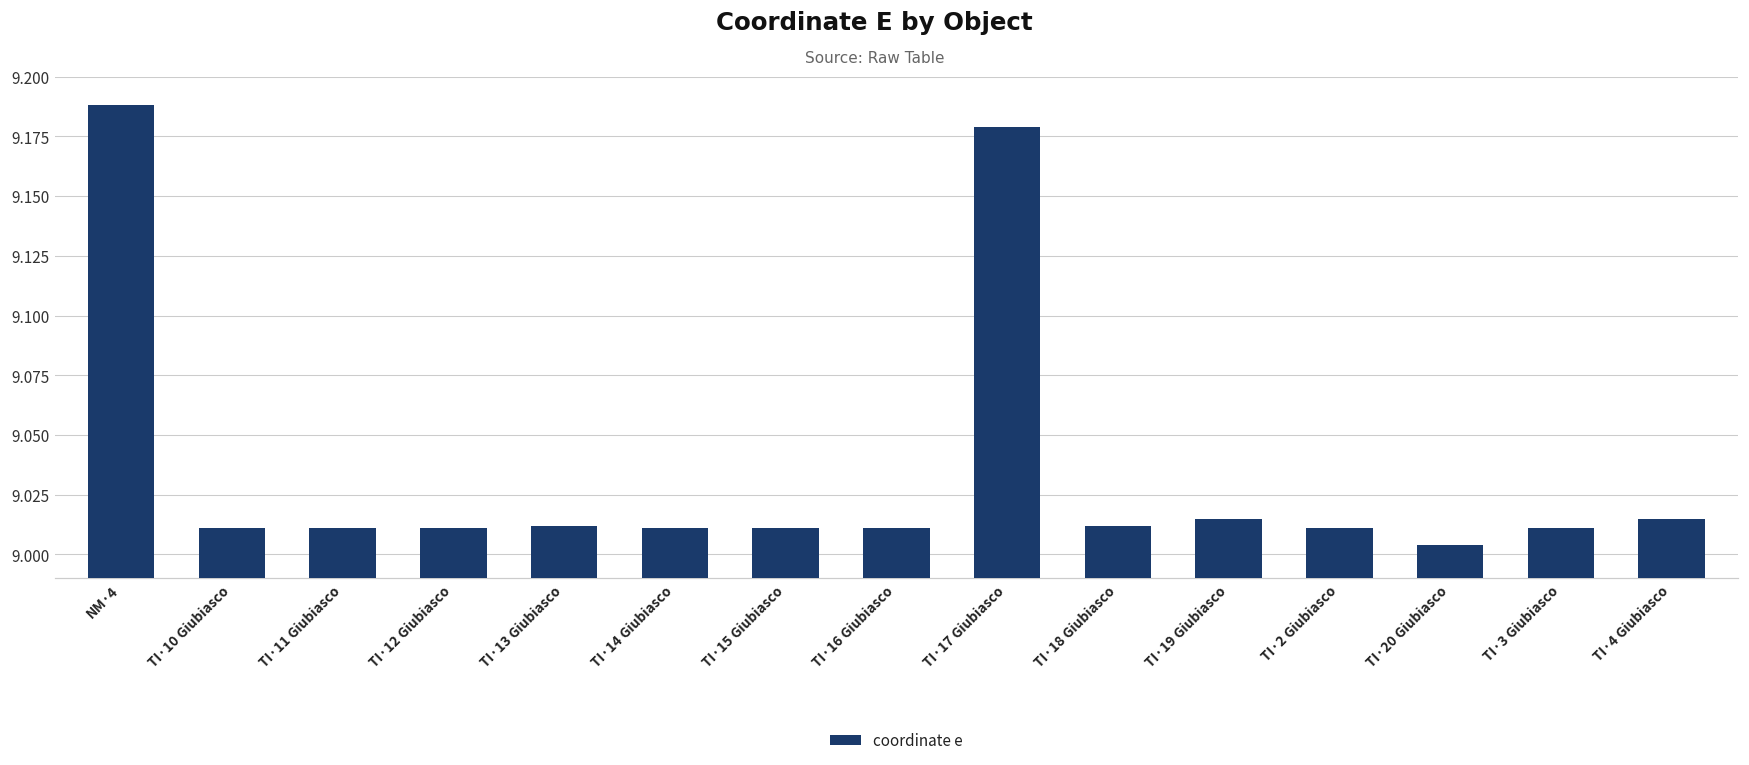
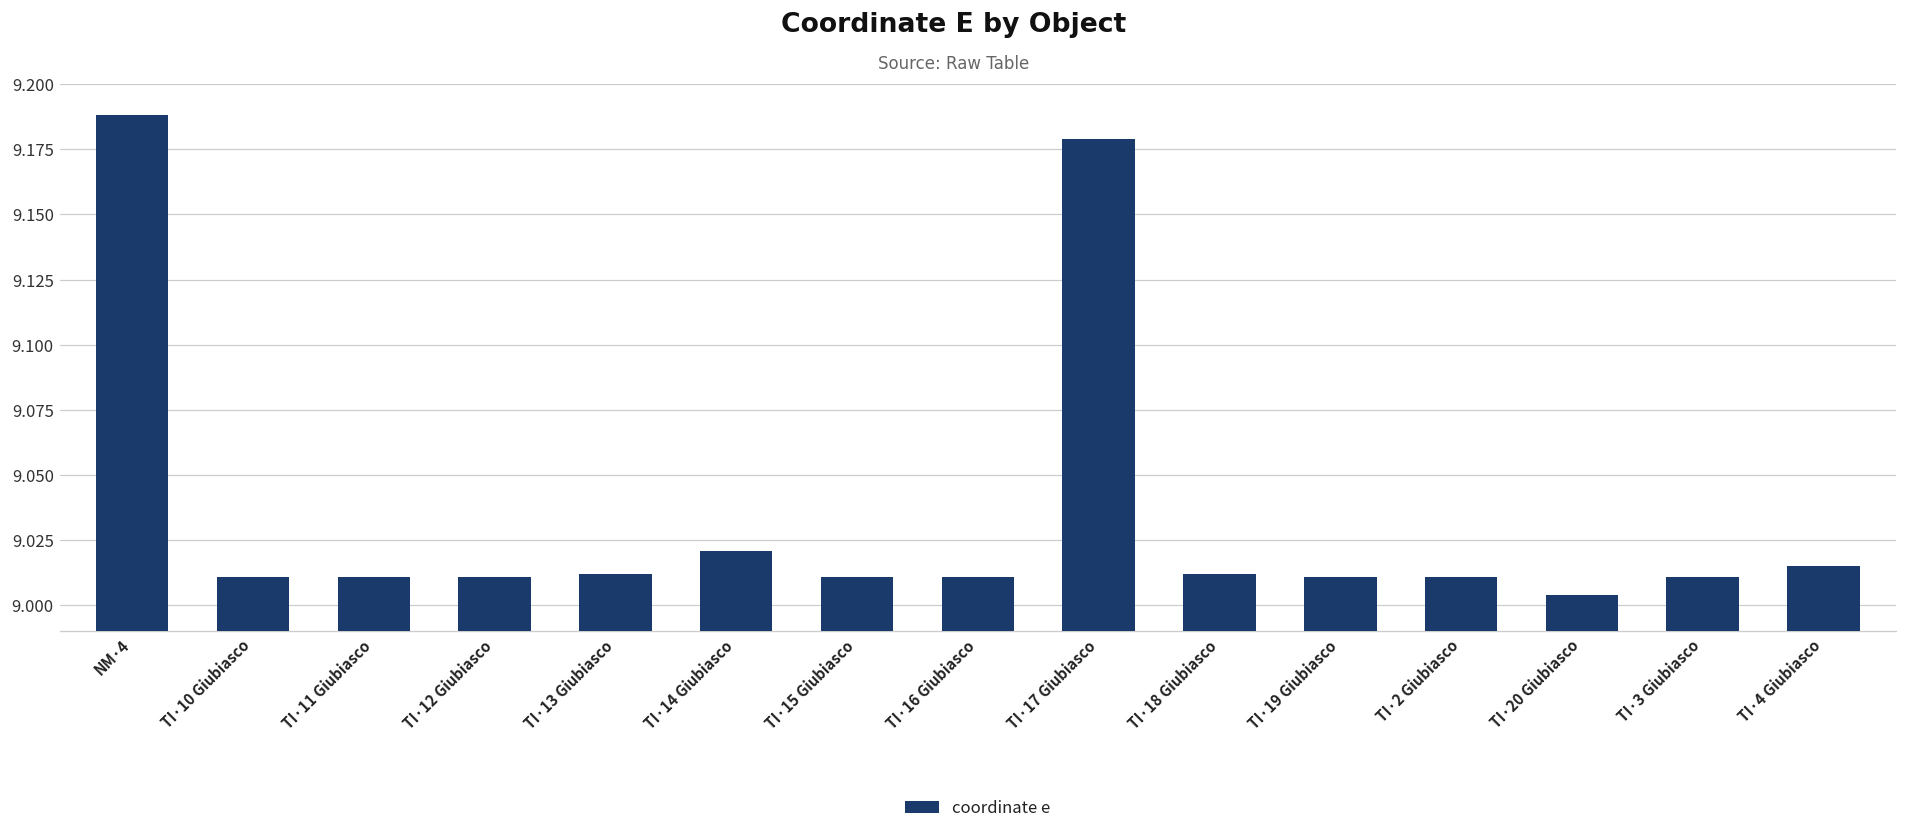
TI·14 Giubiasco: 9.011 -> 9.021
TI·19 Giubiasco: 9.015 -> 9.011
